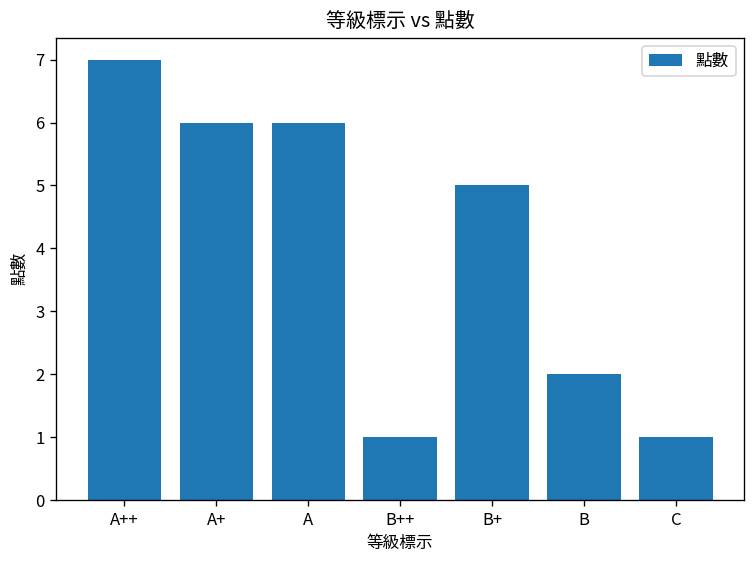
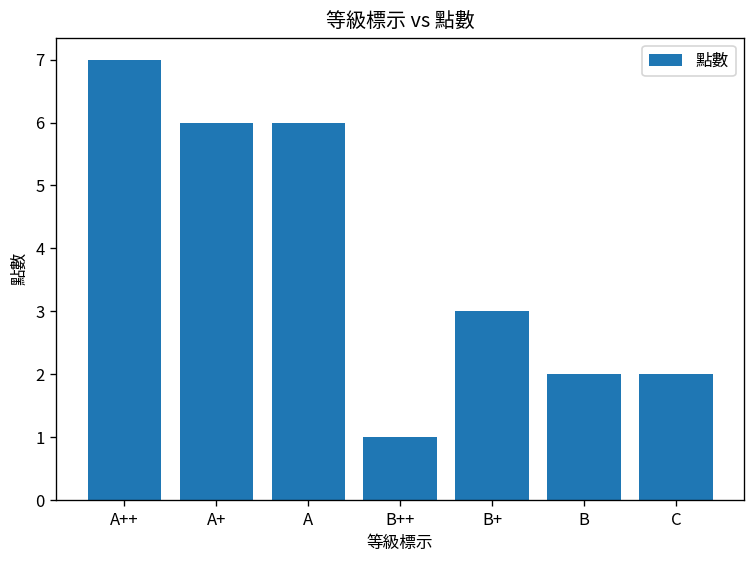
B+: 5 -> 3
C: 1 -> 2
